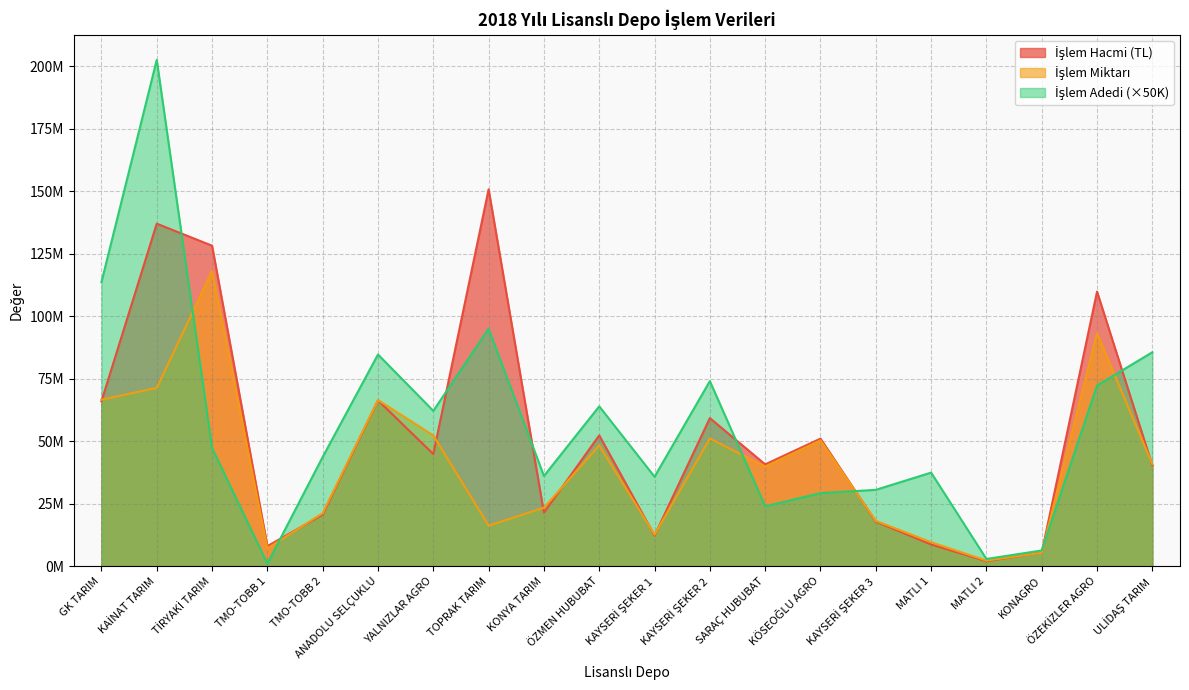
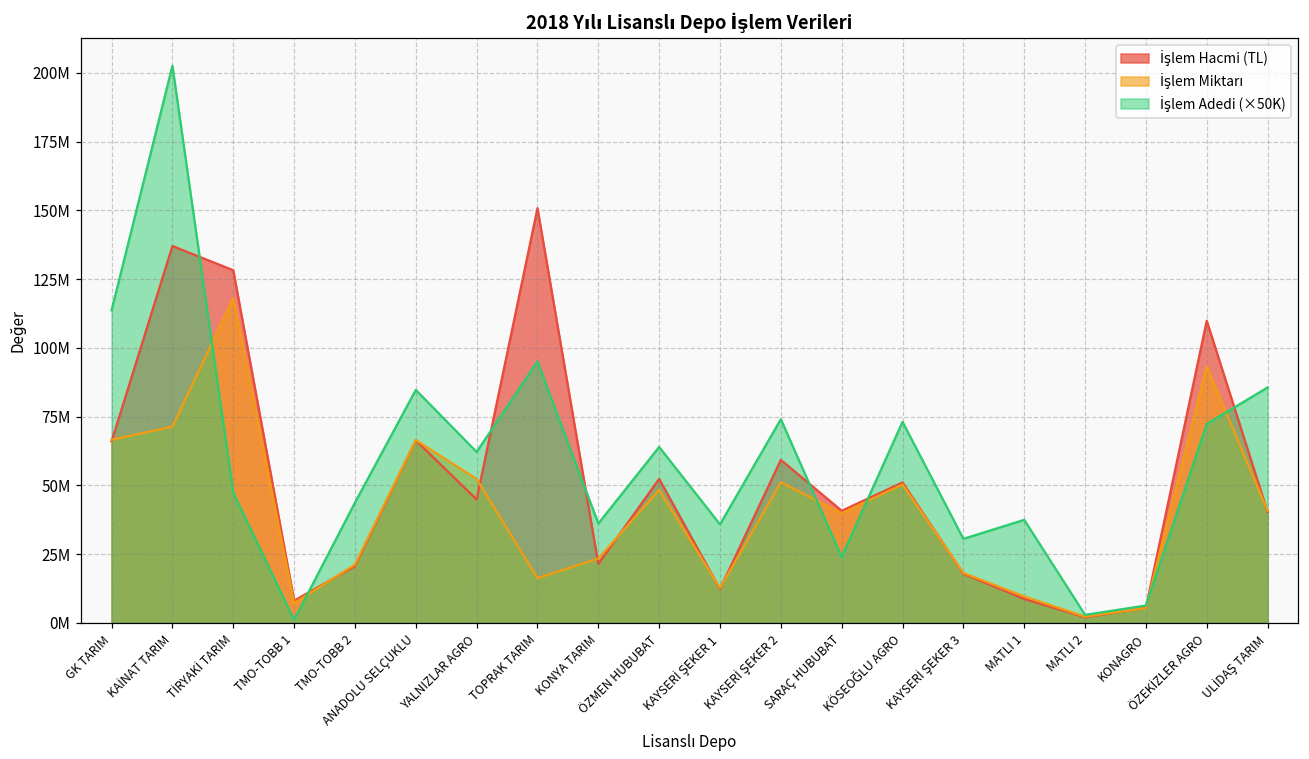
İşlem Adedi (×50K), KÖSEOĞLU AGRO: 29000000 -> 73000000
